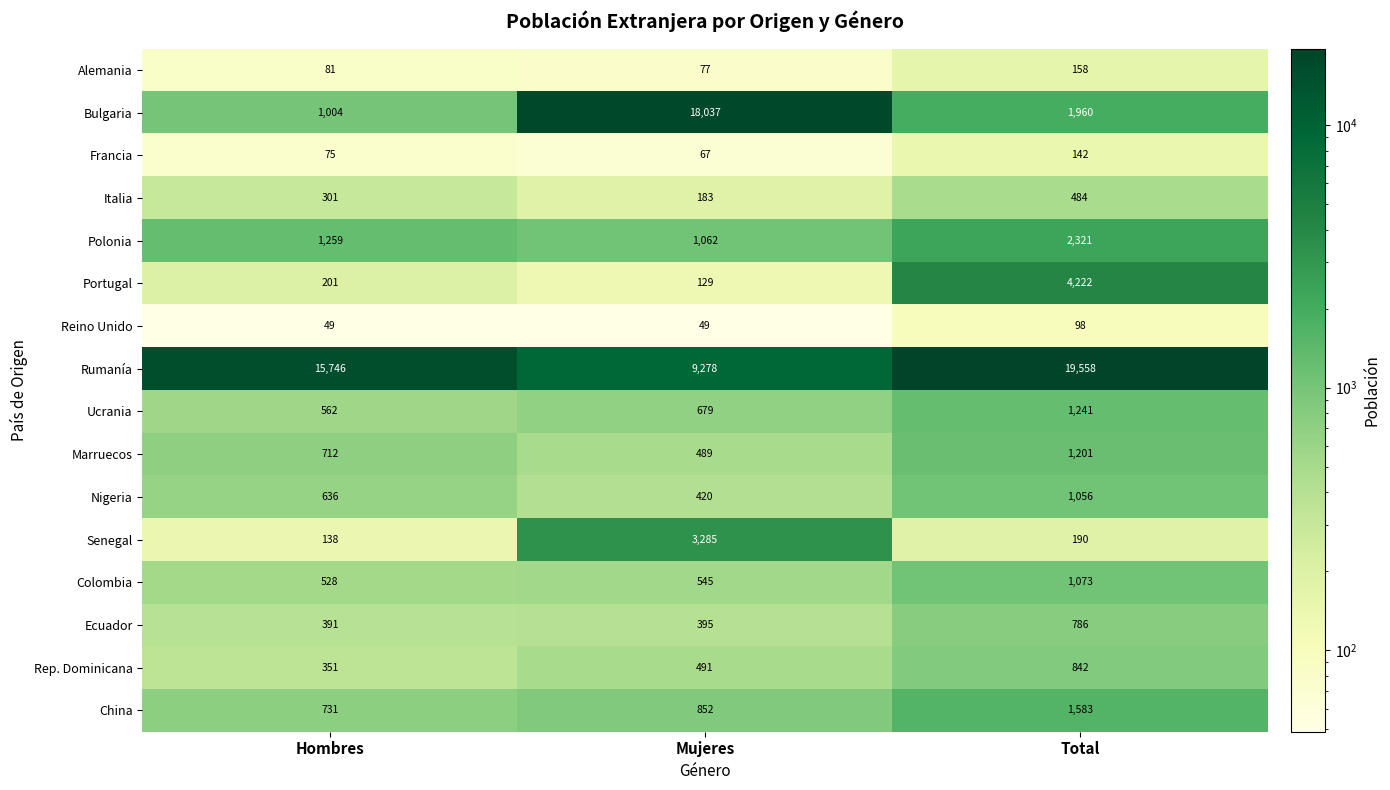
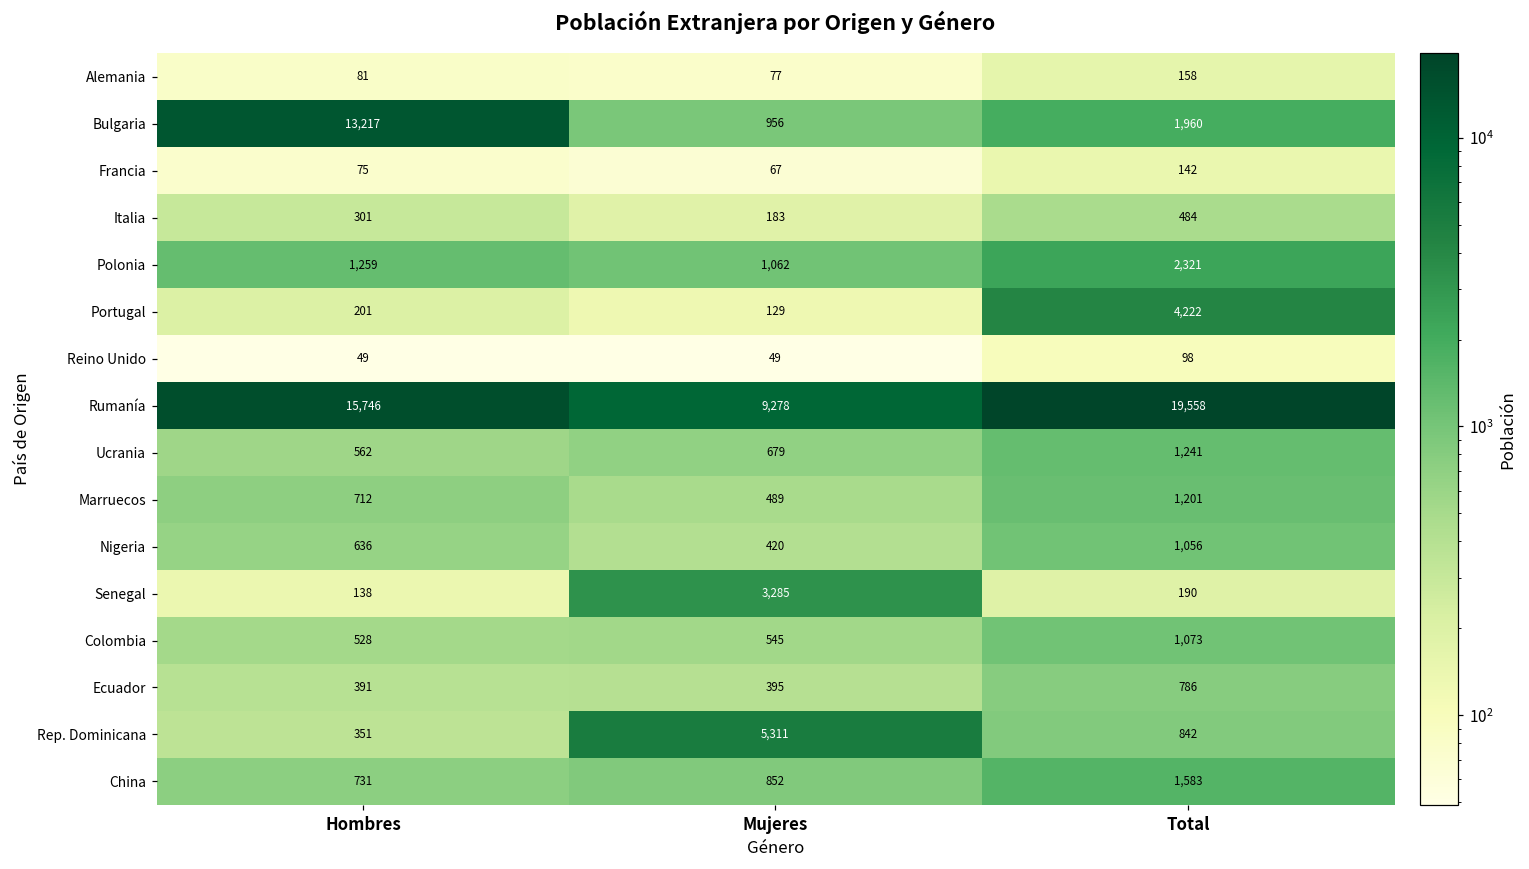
Bulgaria, Hombres: 1,004 -> 13,217
Bulgaria, Mujeres: 18,037 -> 956
Rep. Dominicana, Mujeres: 491 -> 5,311
